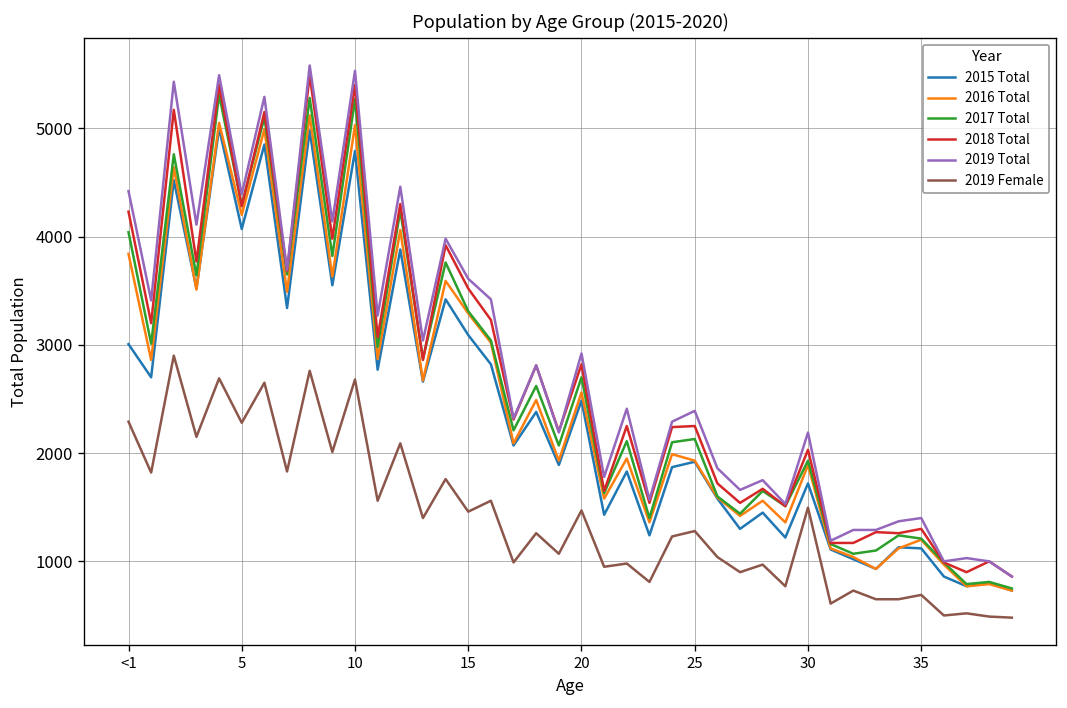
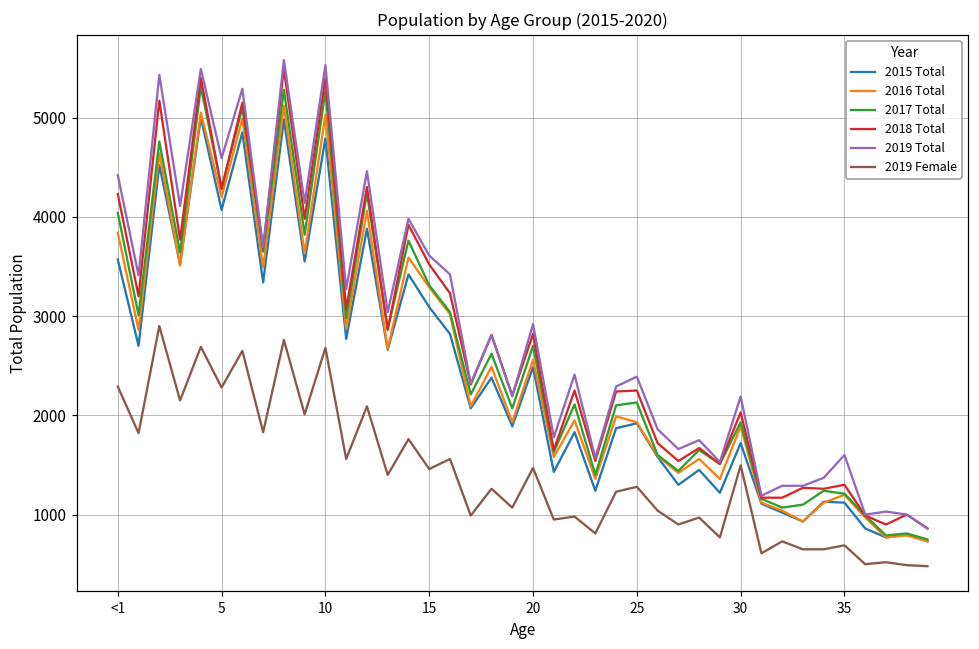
2015 Total, <1: 3000 -> 3600
2019 Total, 5: 4400 -> 4600
2019 Total, 35: 1400 -> 1600
